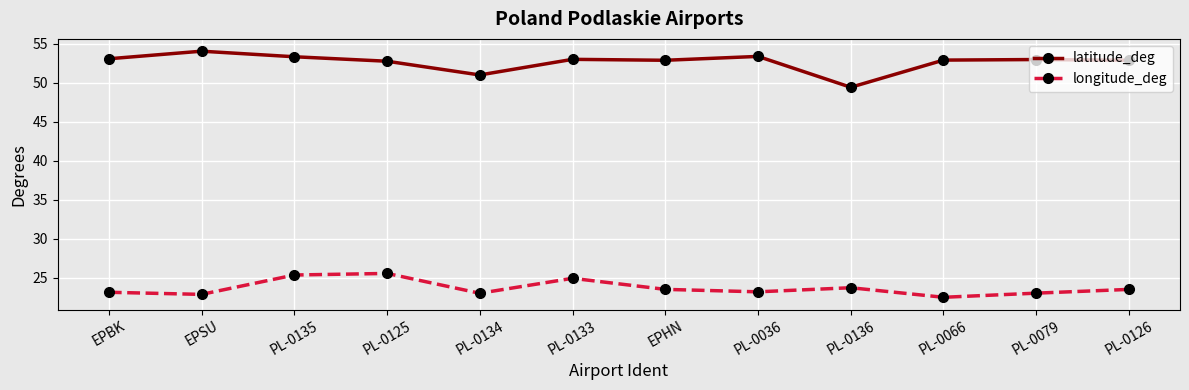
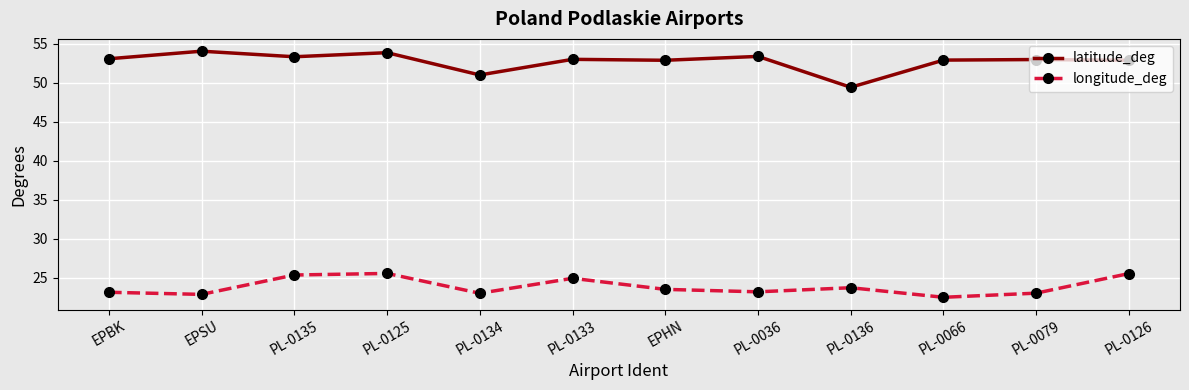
latitude_deg, PL-0125: 53 -> 54
longitude_deg, PL-0126: 24 -> 26
